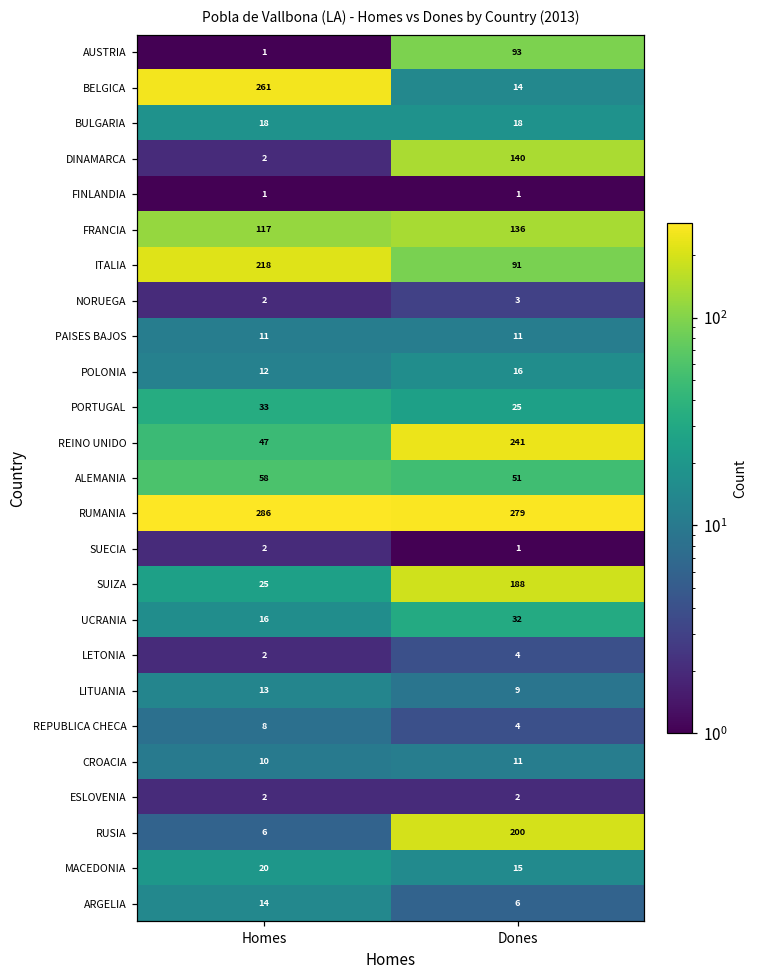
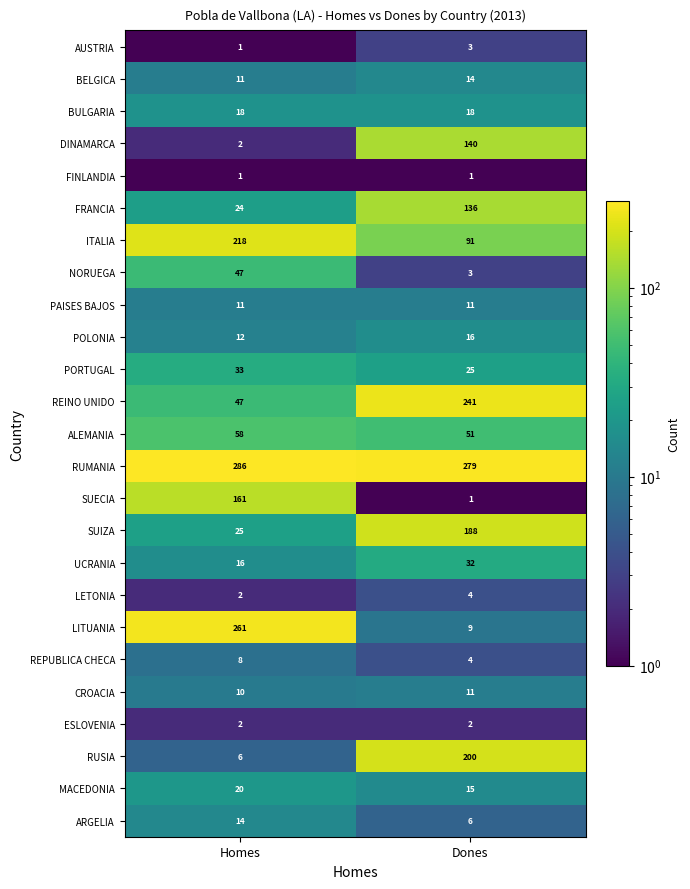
AUSTRIA, Dones: 93 -> 3
BELGICA, Homes: 261 -> 11
FRANCIA, Homes: 117 -> 24
NORUEGA, Homes: 2 -> 47
SUECIA, Homes: 2 -> 161
LITUANIA, Homes: 13 -> 261
